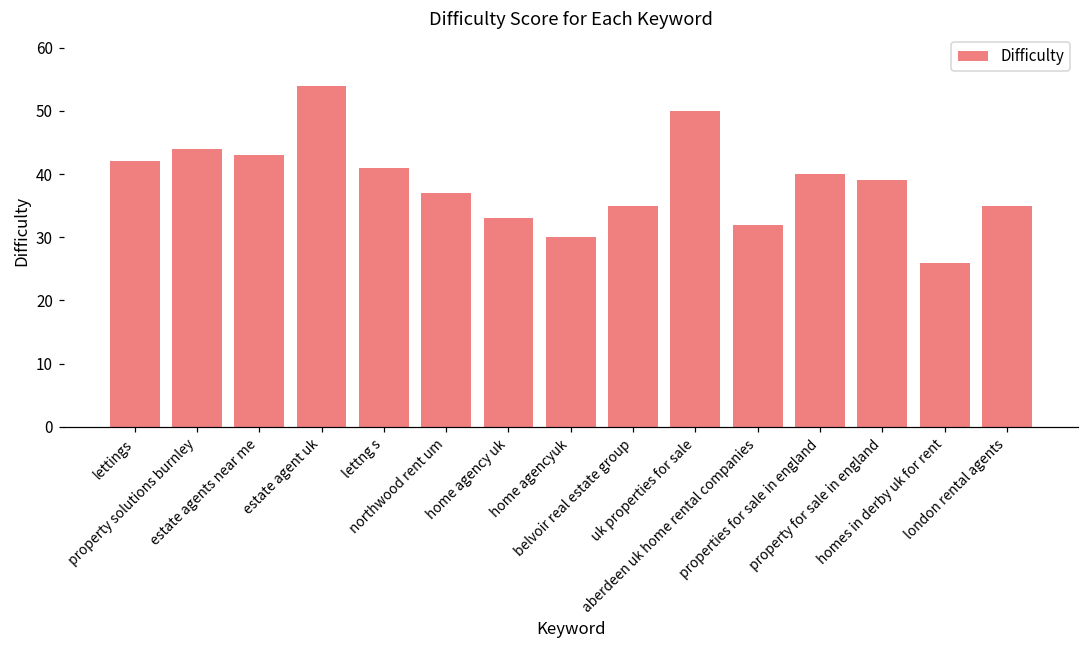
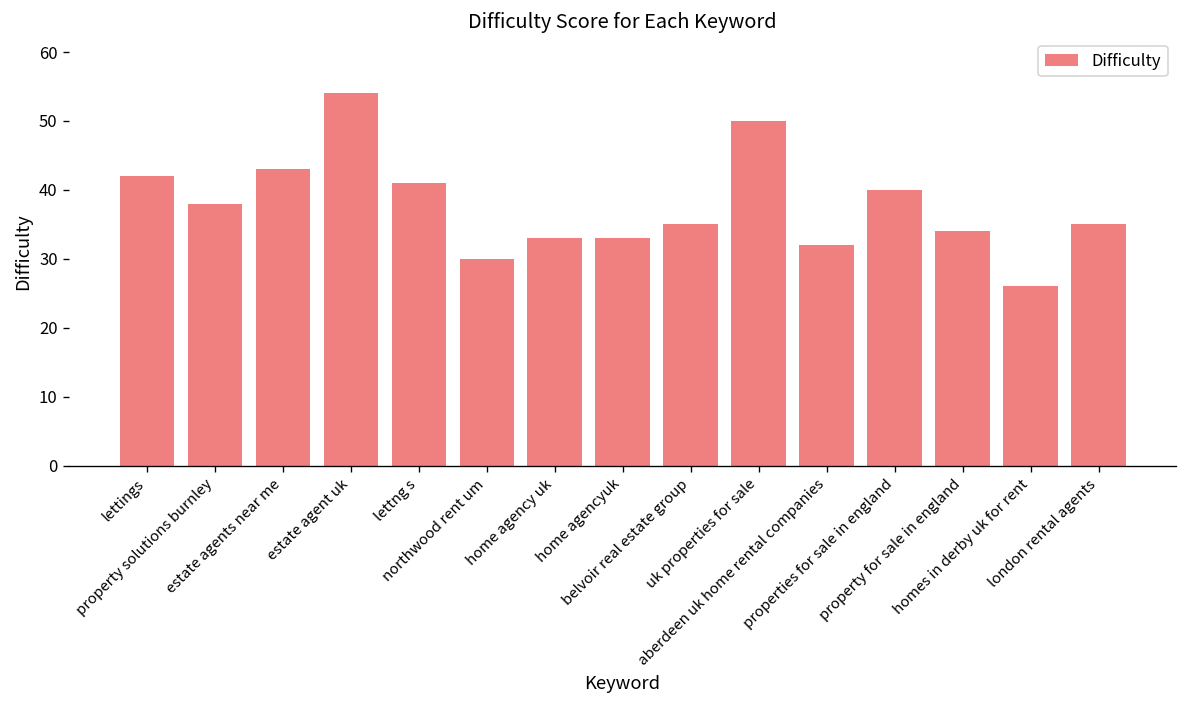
property solutions burnley: 44 -> 38
northwood rent um: 37 -> 30
home agencyuk: 30 -> 33
property for sale in england: 39 -> 34
